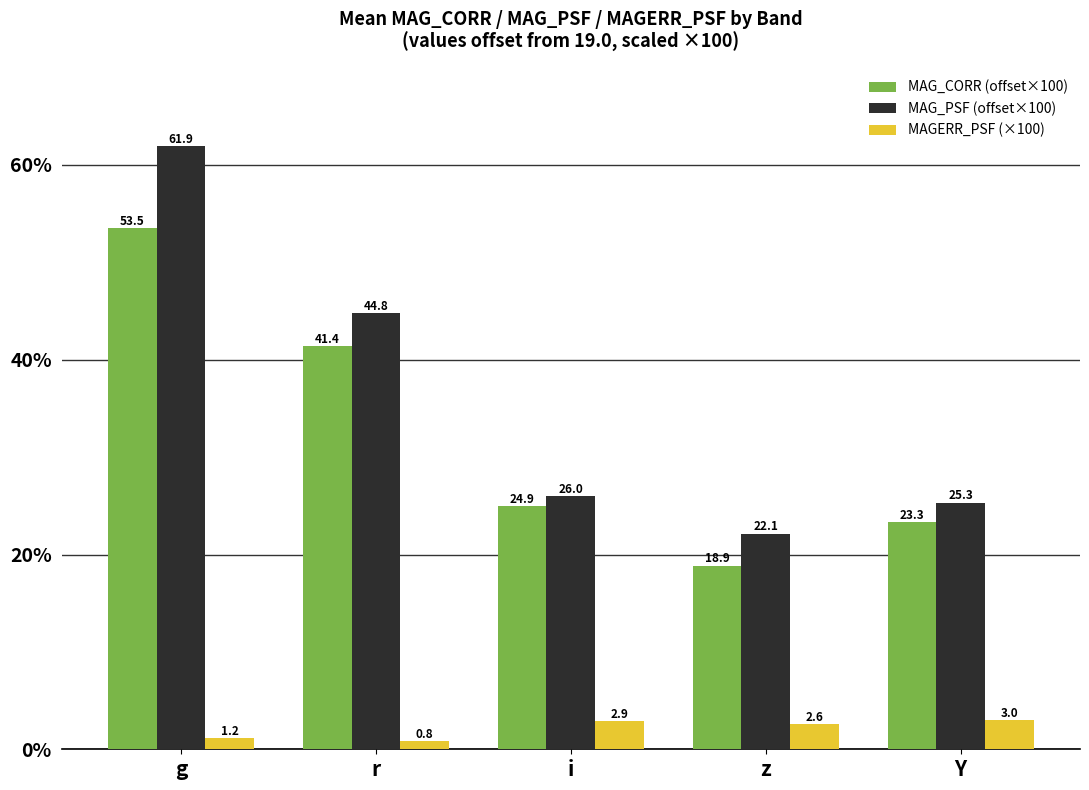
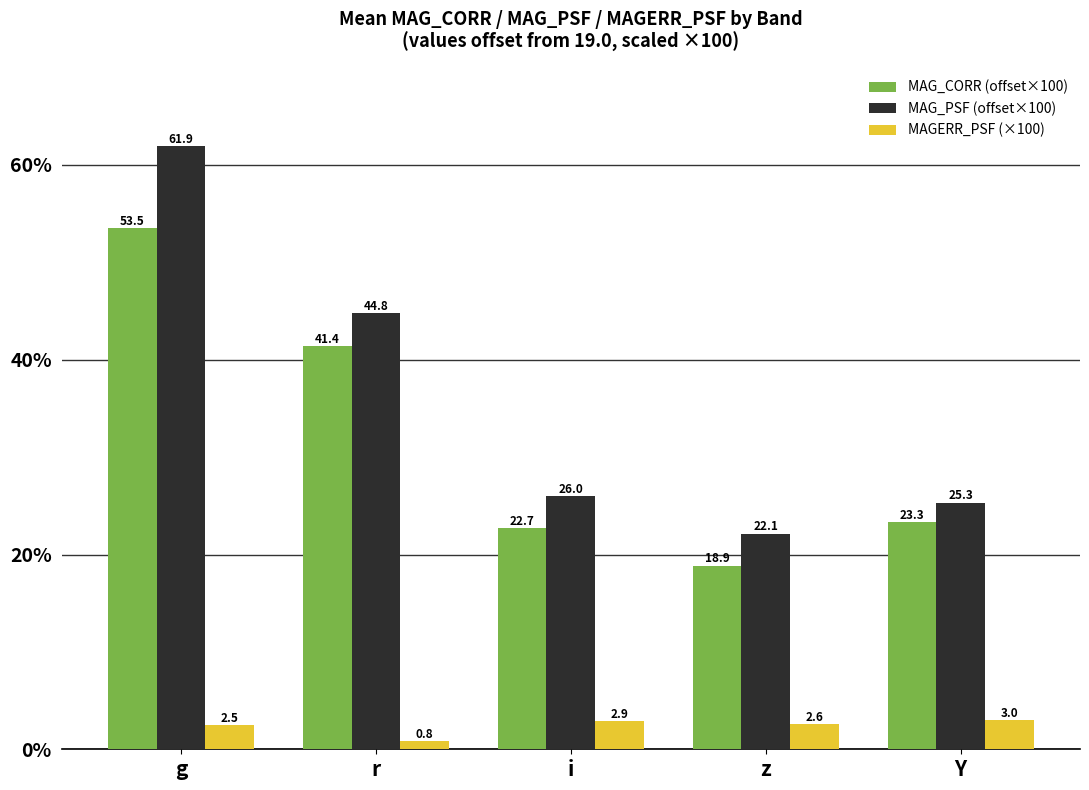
MAGERR_PSF (×100), g: 1.2 -> 2.5
MAG_CORR (offset×100), i: 24.9 -> 22.7
